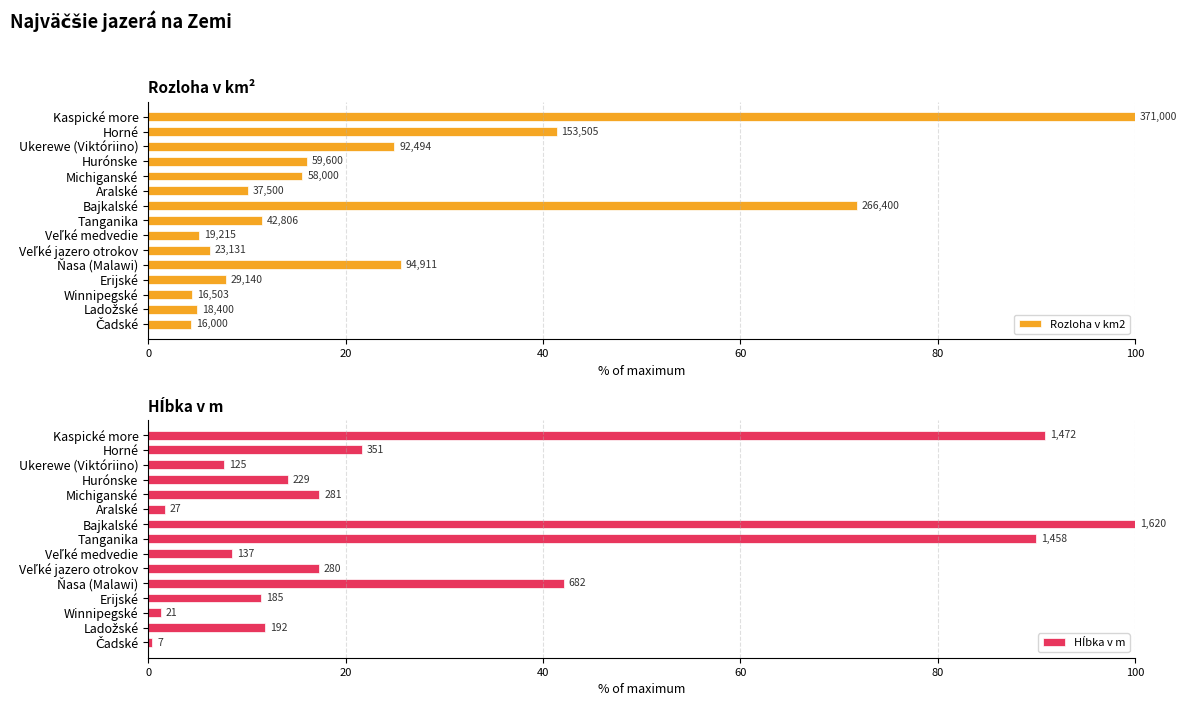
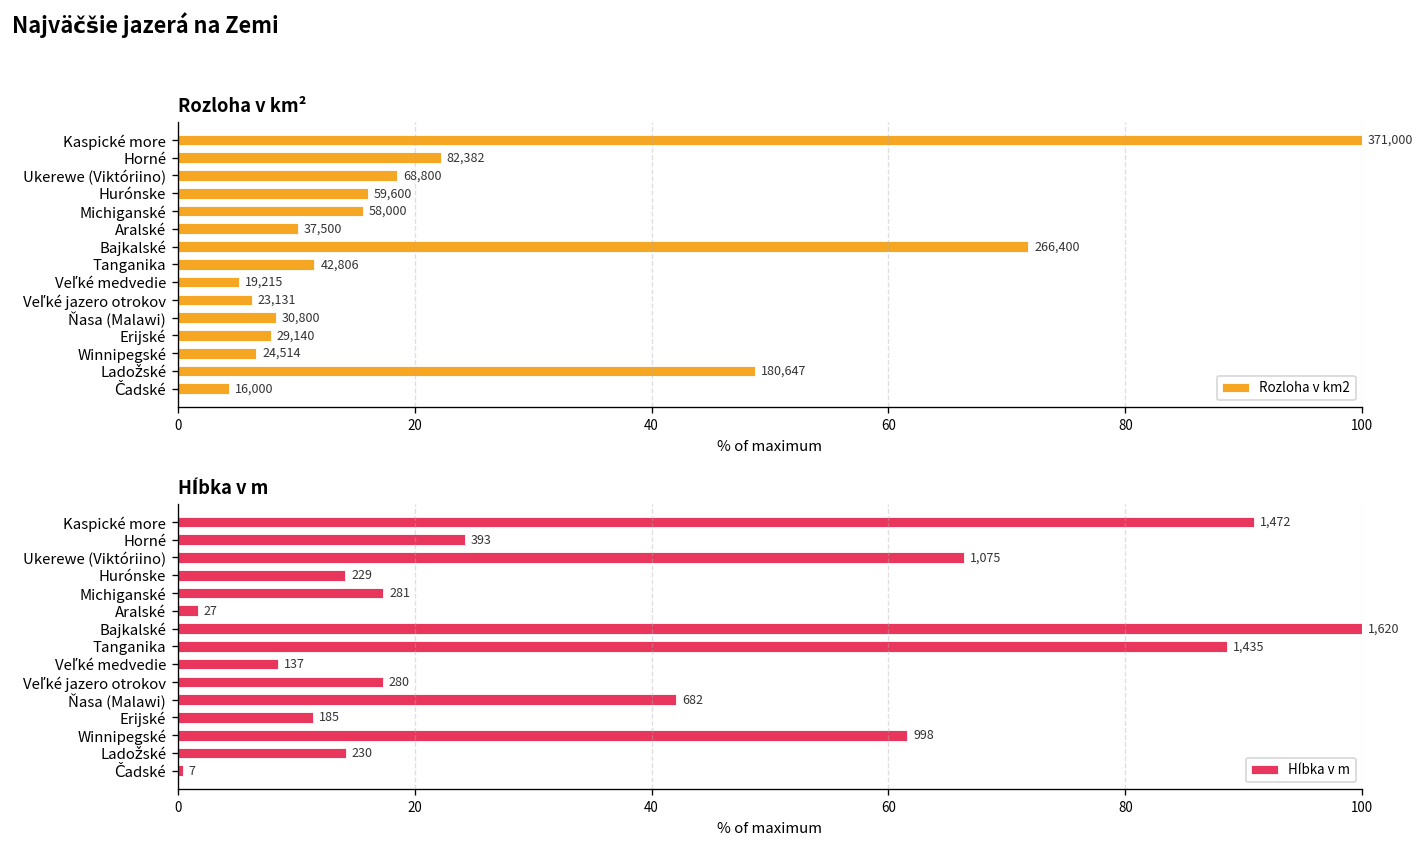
Rozloha v km², Horné: 153,505 -> 82,382
Rozloha v km², Ukerewe (Viktóriino): 92,494 -> 68,800
Rozloha v km², Ňasa (Malawi): 94,911 -> 30,800
Rozloha v km², Winnipegské: 16,503 -> 24,514
Rozloha v km², Ladožské: 18,400 -> 180,647
Hĺbka v m, Horné: 351 -> 393
Hĺbka v m, Ukerewe (Viktóriino): 125 -> 1,075
Hĺbka v m, Tanganika: 1,458 -> 1,435
Hĺbka v m, Winnipegské: 21 -> 998
Hĺbka v m, Ladožské: 192 -> 230
